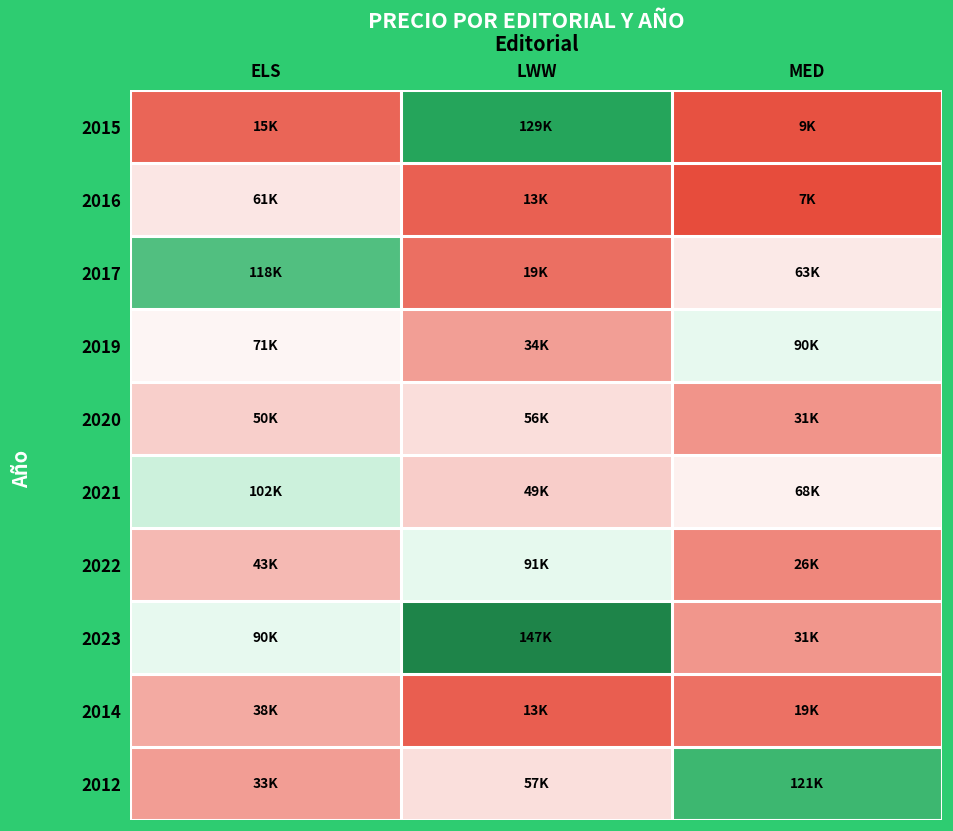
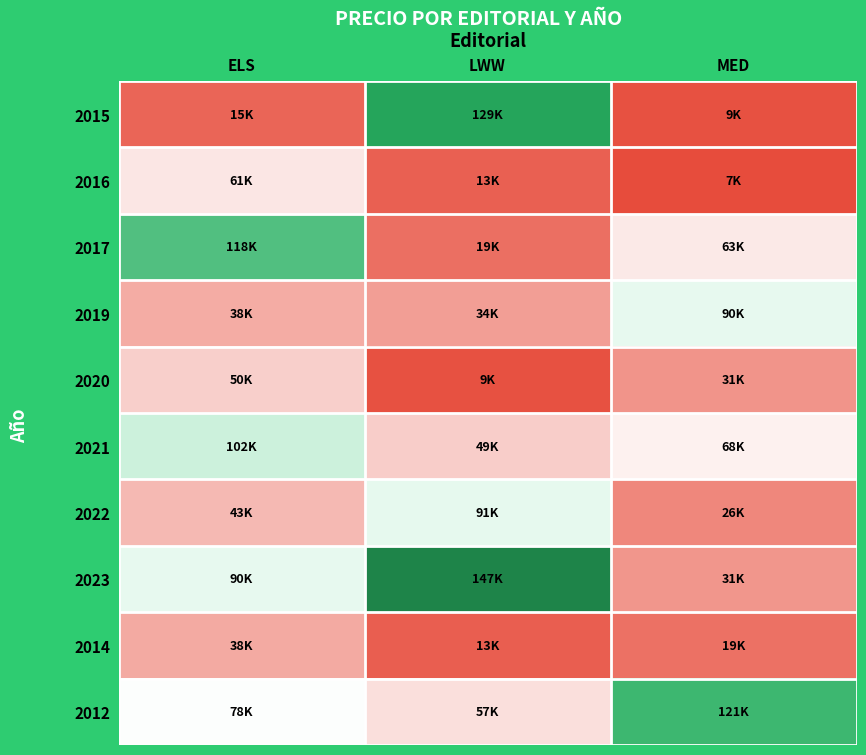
2019, ELS: 71K -> 38K
2020, LWW: 56K -> 9K
2012, ELS: 33K -> 78K
